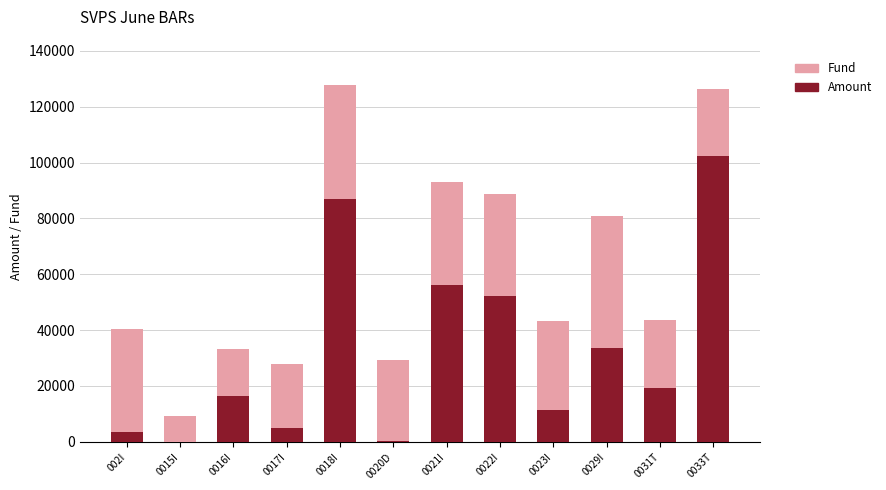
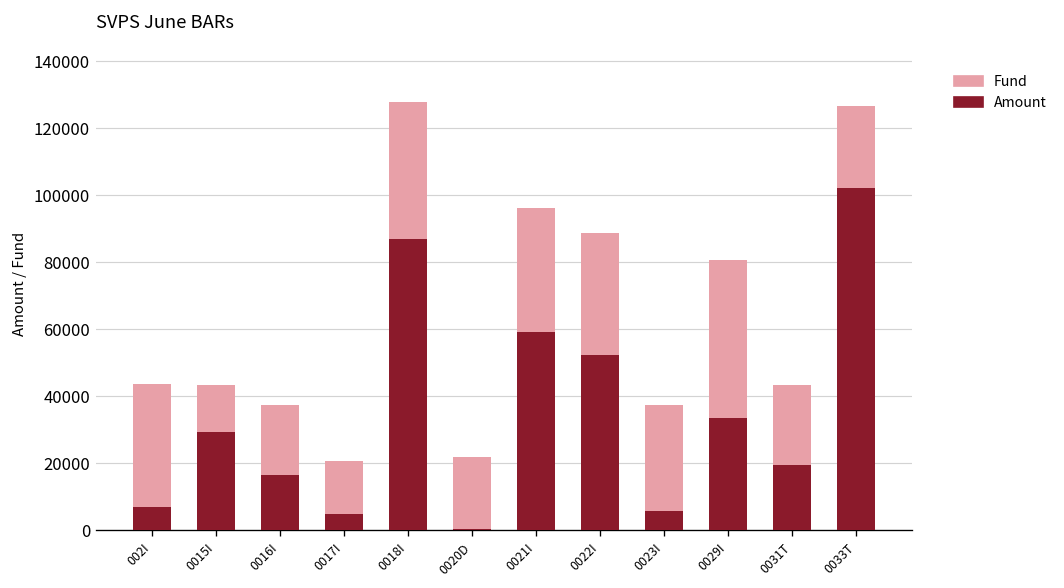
Amount, 002I: 4000 -> 7000
Amount, 0015I: 0 -> 29000
Fund, 0015I: 9000 -> 14000
Fund, 0016I: 17000 -> 21000
Fund, 0017I: 23000 -> 16000
Fund, 0020D: 29000 -> 21000
Amount, 0021I: 56000 -> 59000
Amount, 0023I: 12000 -> 6000
